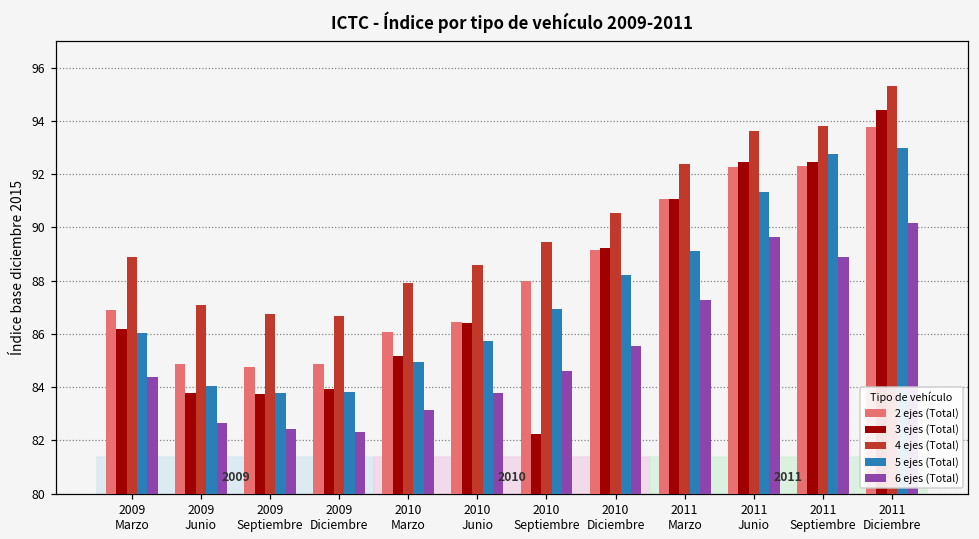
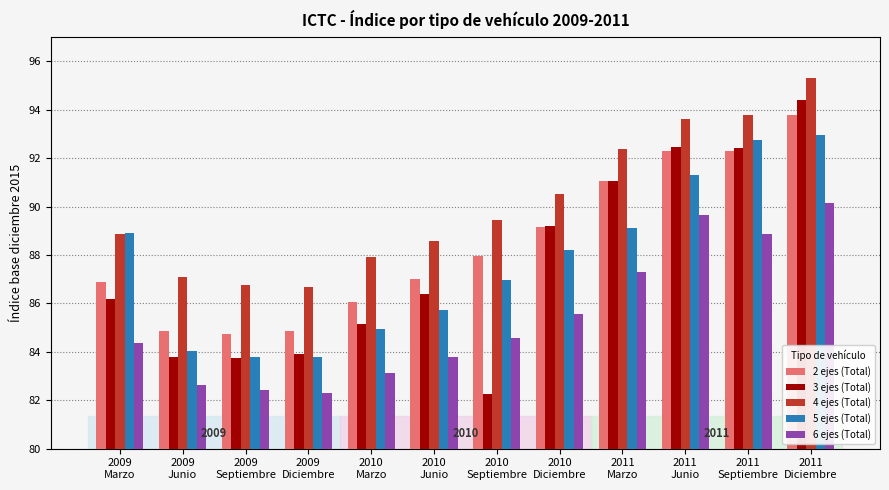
5 ejes (Total), 2009 Marzo: 86.0 -> 88.9
2 ejes (Total), 2010 Junio: 86.5 -> 87.0
